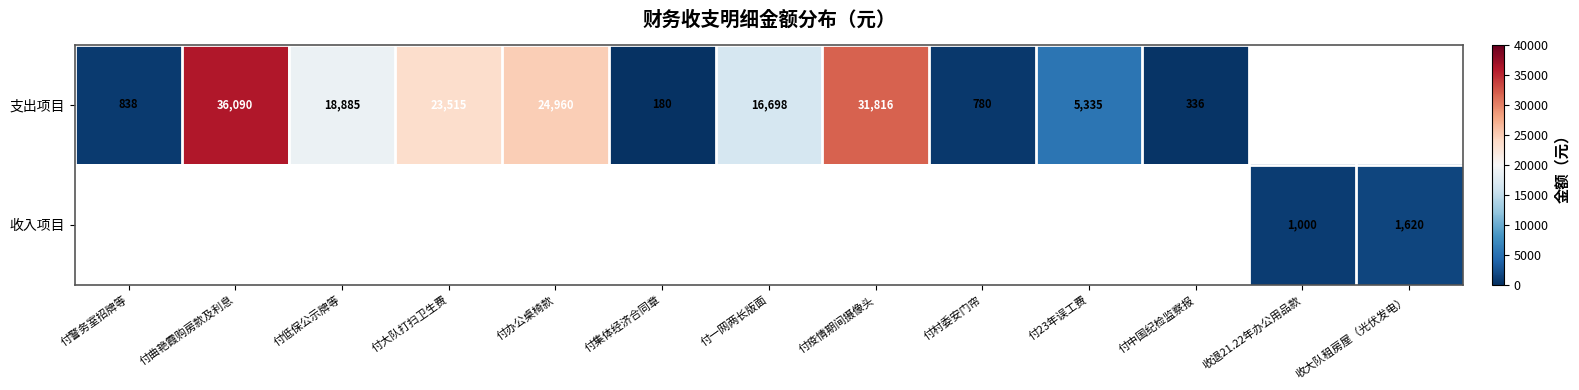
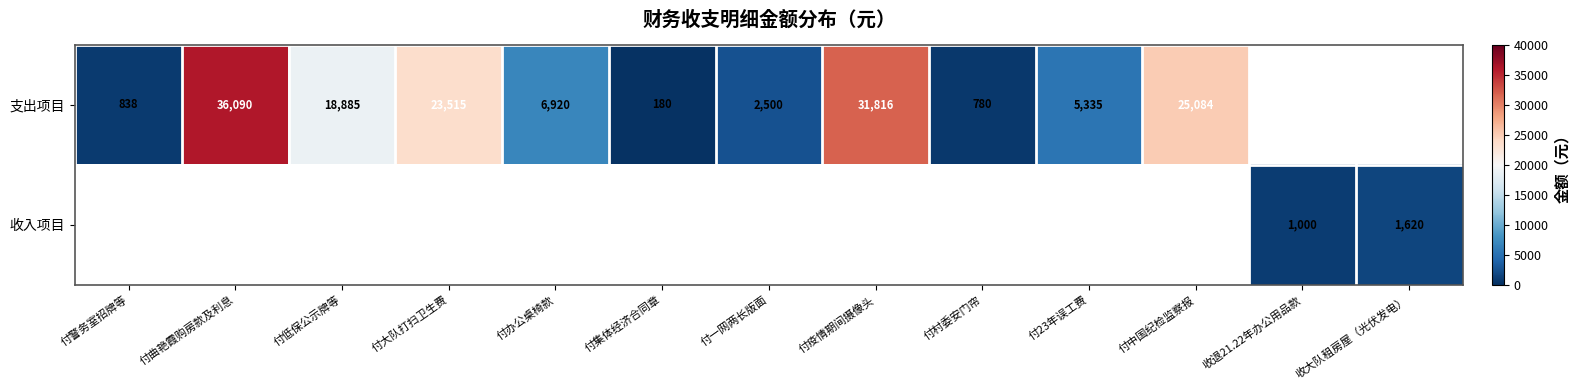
支出项目, 付办公桌椅款: 24,960 -> 6,920
支出项目, 付一网两长版面: 16,698 -> 2,500
支出项目, 付中国纪检监察报: 336 -> 25,084
